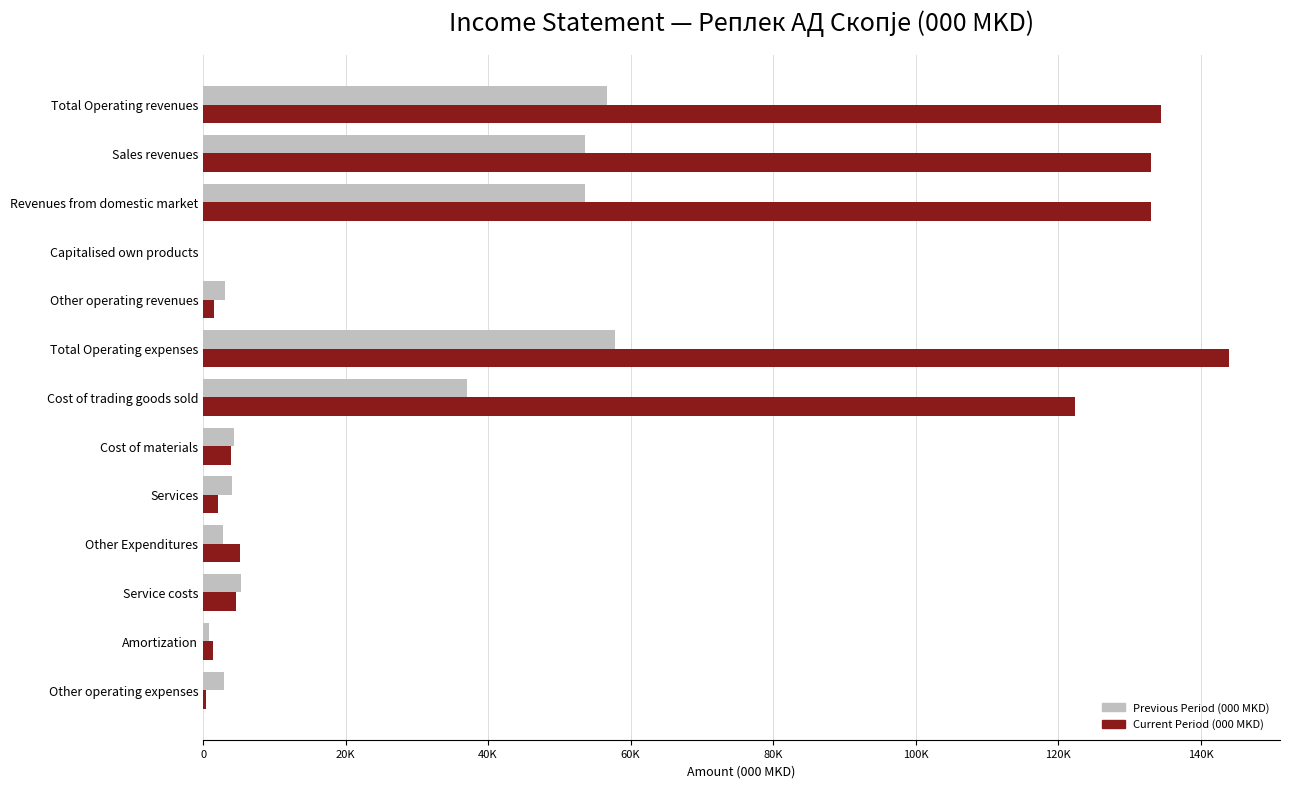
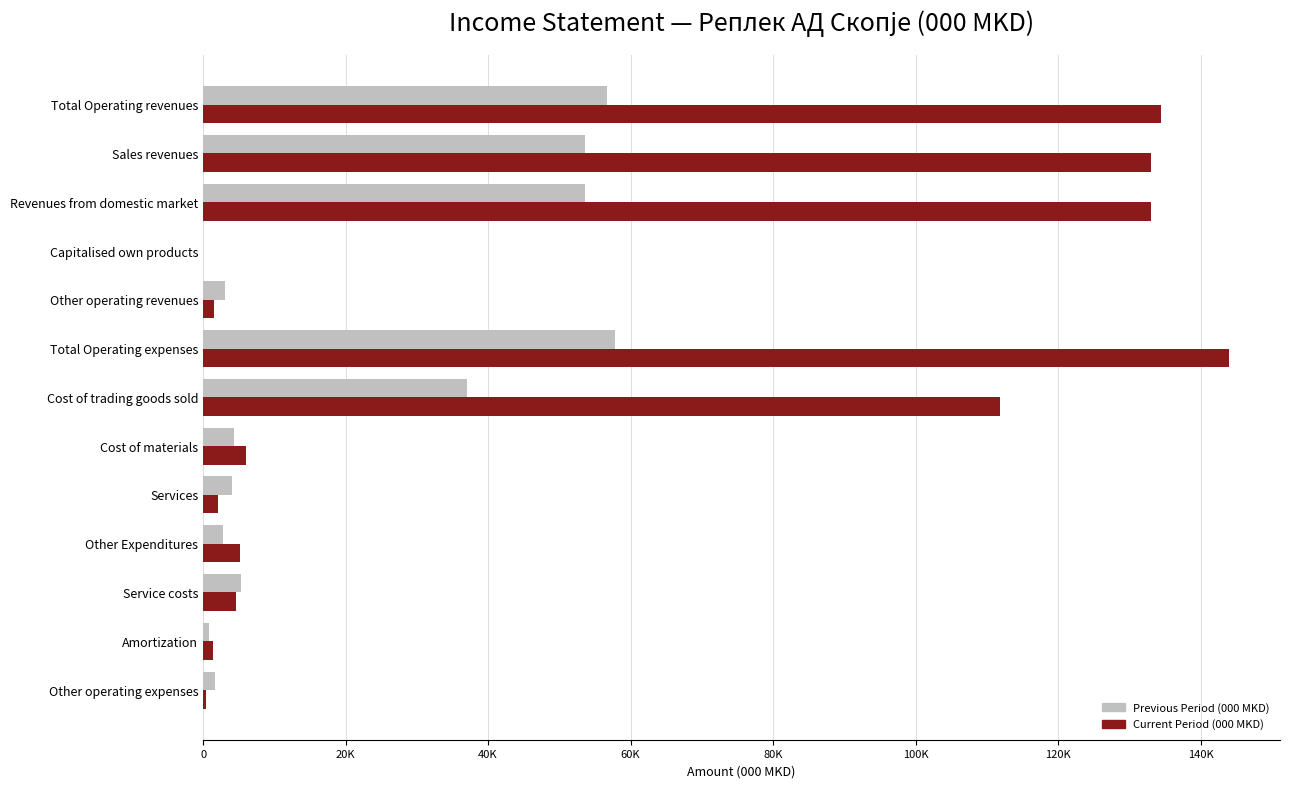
Current Period (000 MKD), Cost of trading goods sold: 122000 -> 112000
Current Period (000 MKD), Cost of materials: 4000 -> 6000
Previous Period (000 MKD), Other operating expenses: 3000 -> 2000
